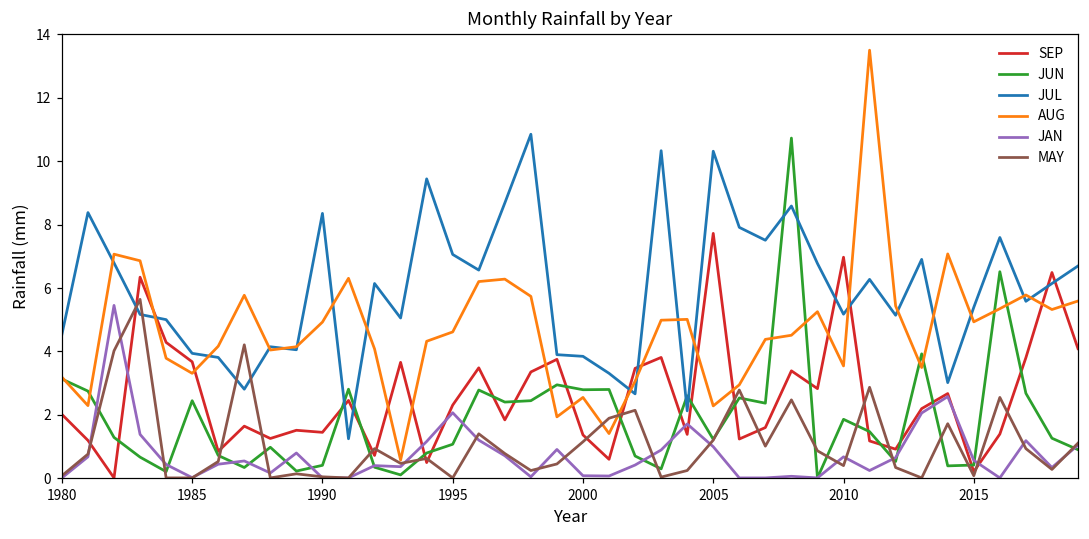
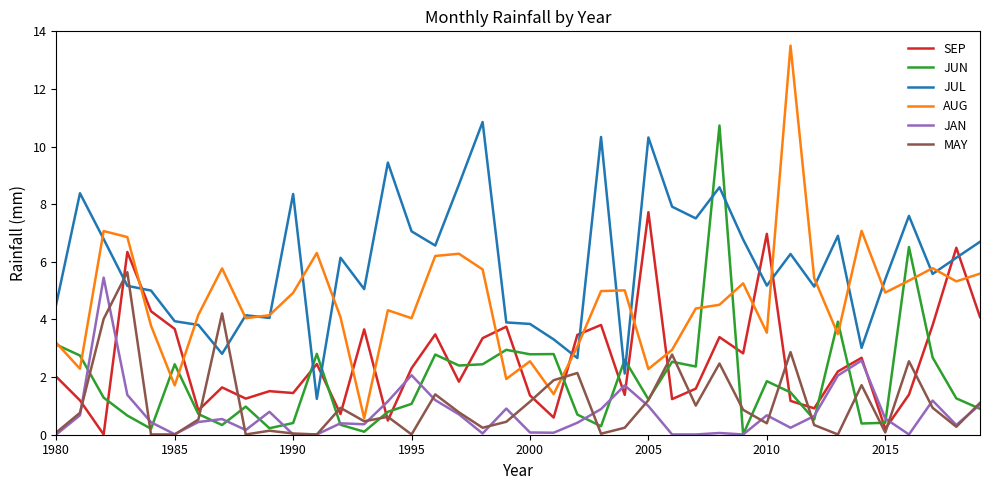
AUG, 1985: 3.3 -> 1.7
AUG, 1995: 4.6 -> 4.0
